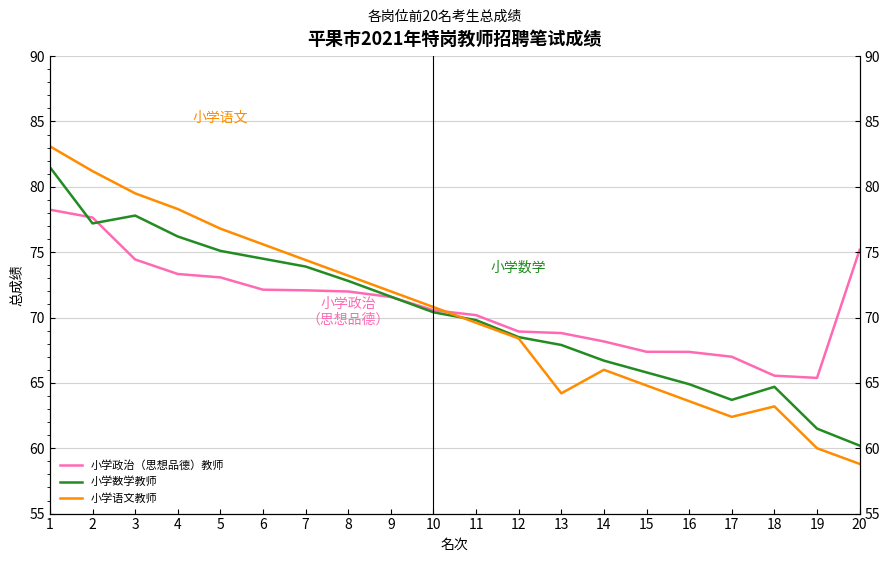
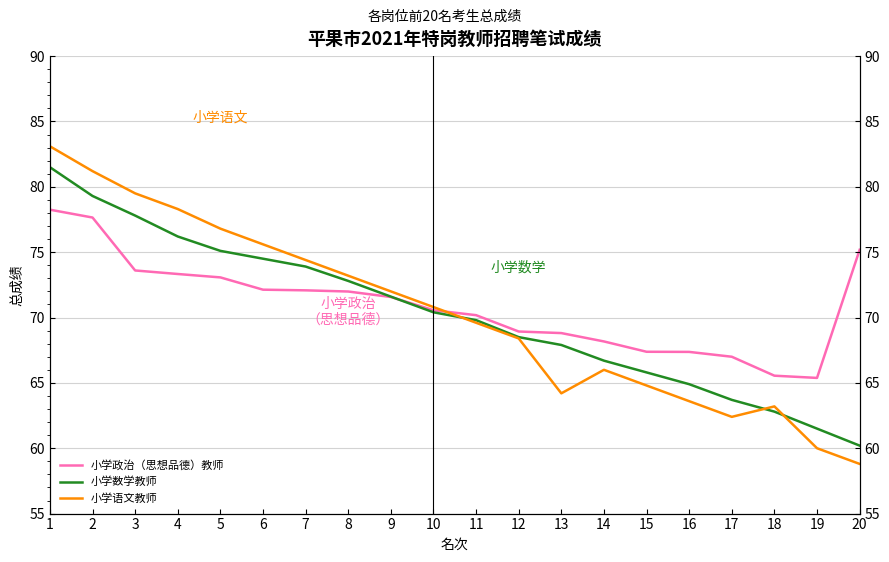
小学数学教师, 2: 77.2 -> 79.3
小学政治（思想品德）教师, 3: 74.4 -> 73.6
小学数学教师, 18: 64.7 -> 62.8
